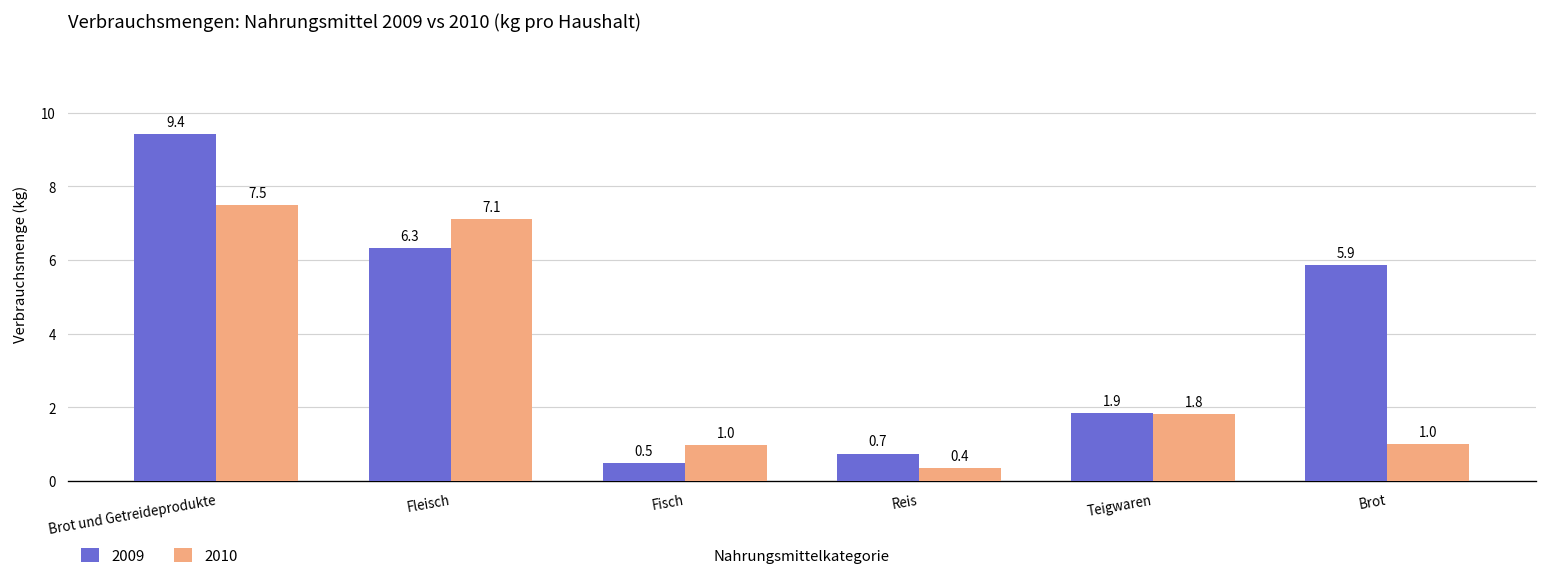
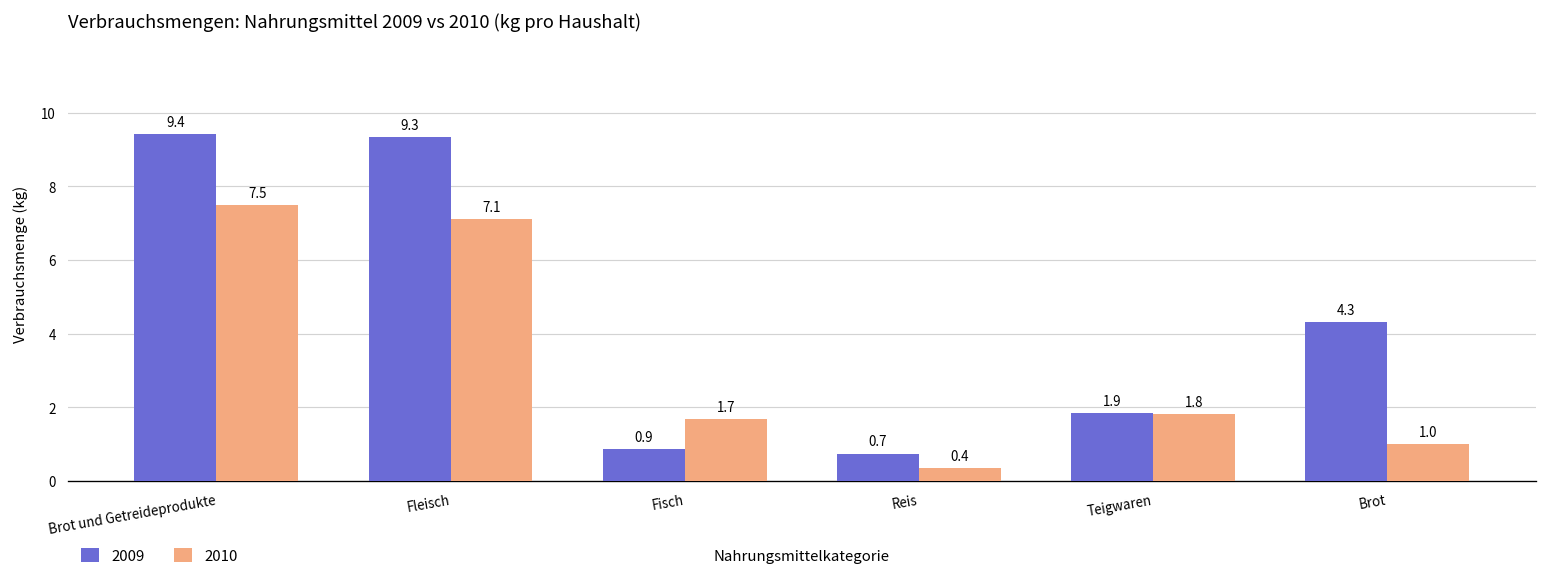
2009, Fleisch: 6.3 -> 9.3
2009, Fisch: 0.5 -> 0.9
2010, Fisch: 1.0 -> 1.7
2009, Brot: 5.9 -> 4.3
